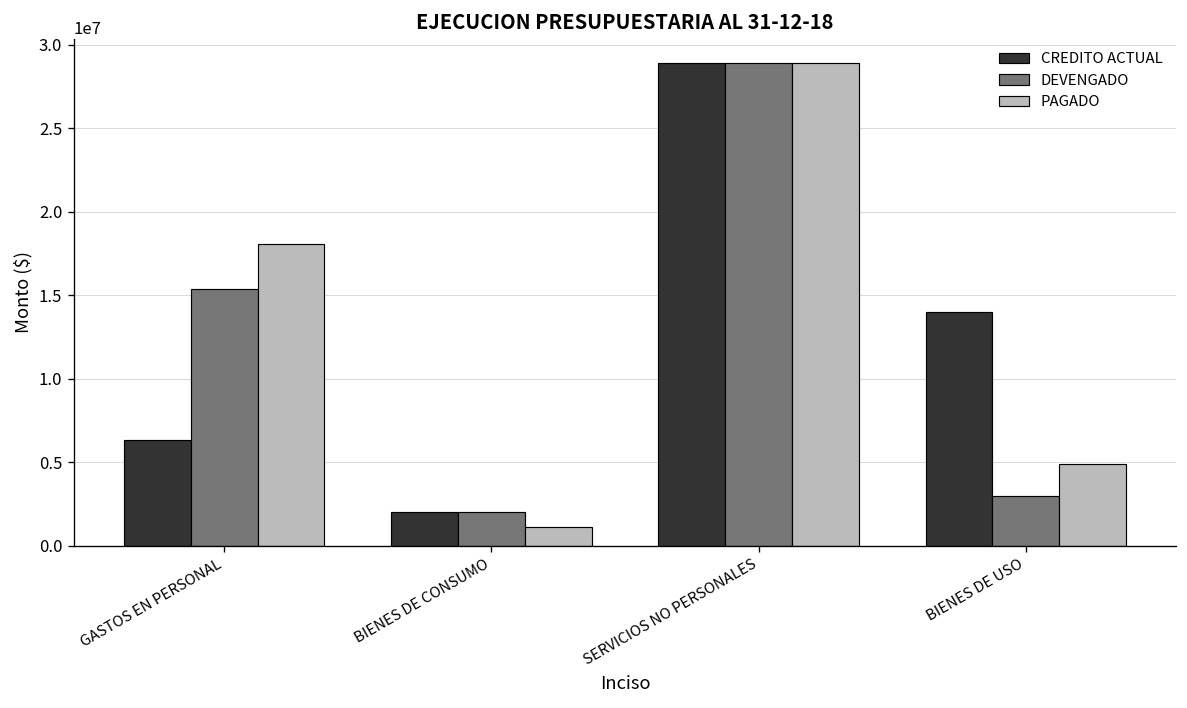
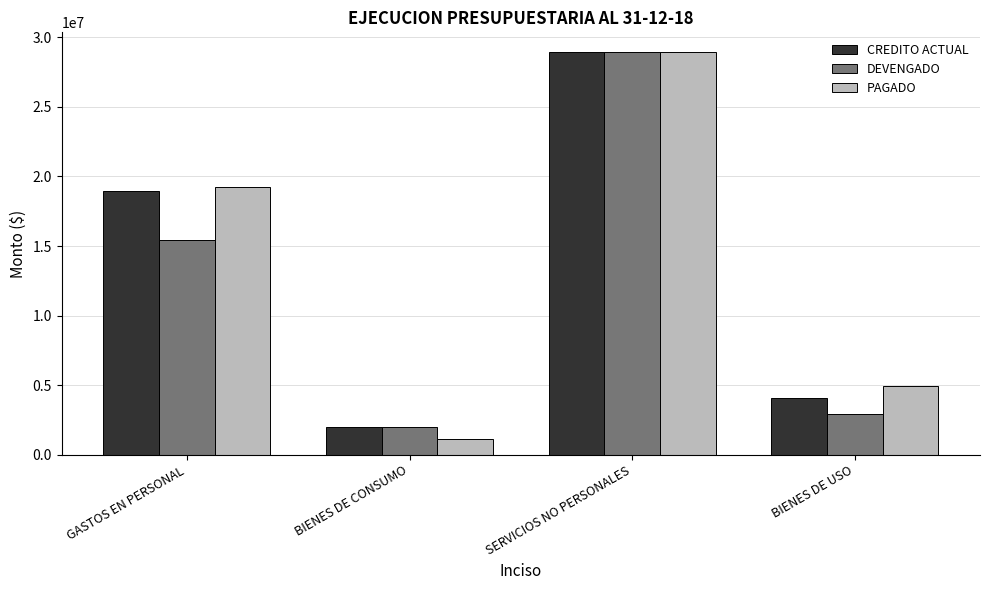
CREDITO ACTUAL, GASTOS EN PERSONAL: 6400000 -> 19000000
PAGADO, GASTOS EN PERSONAL: 18100000 -> 19300000
CREDITO ACTUAL, BIENES DE USO: 14000000 -> 4100000
